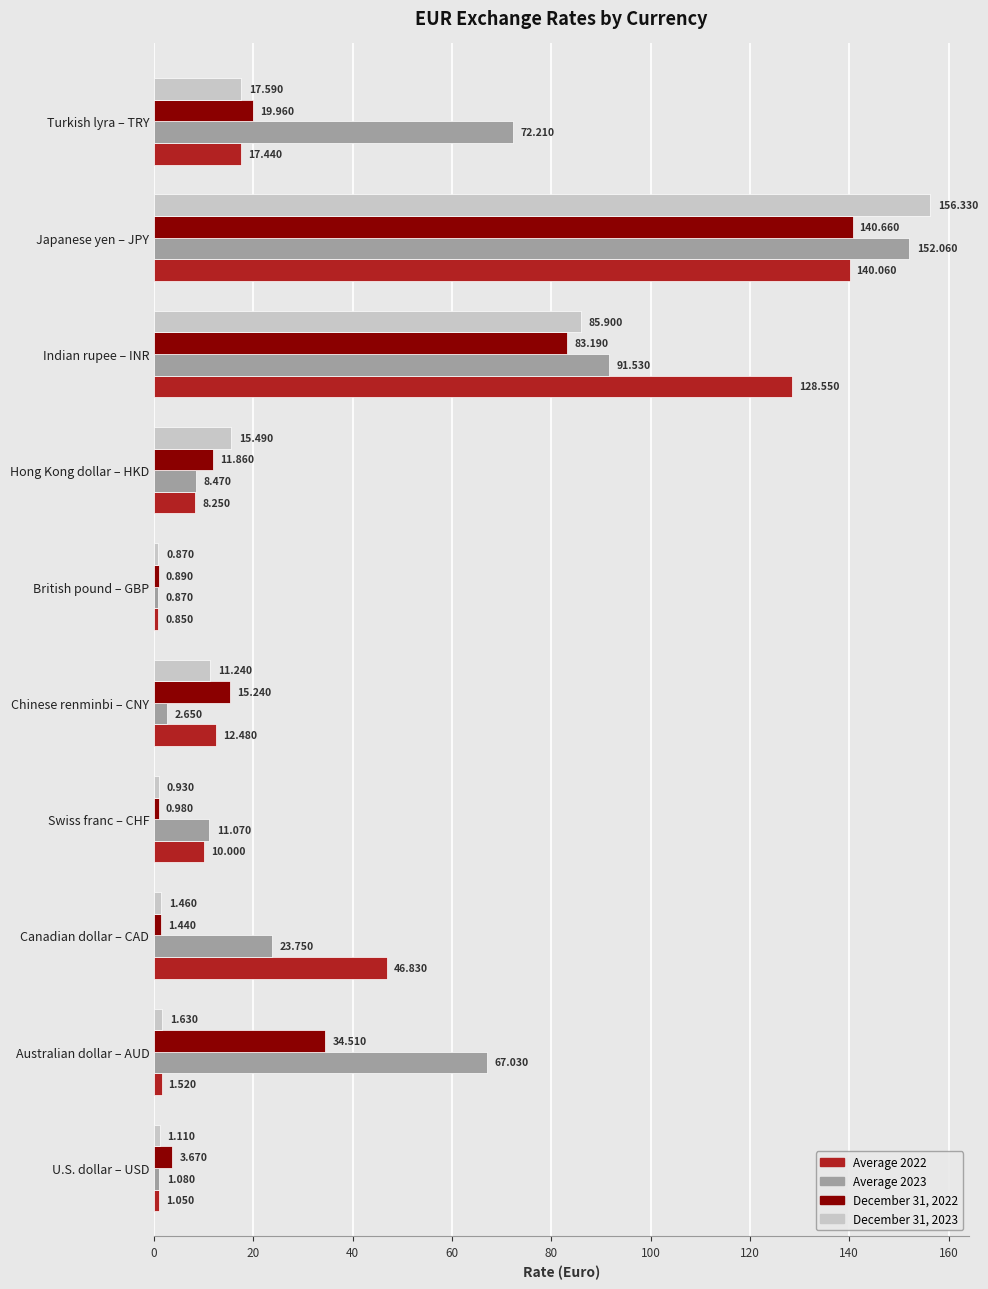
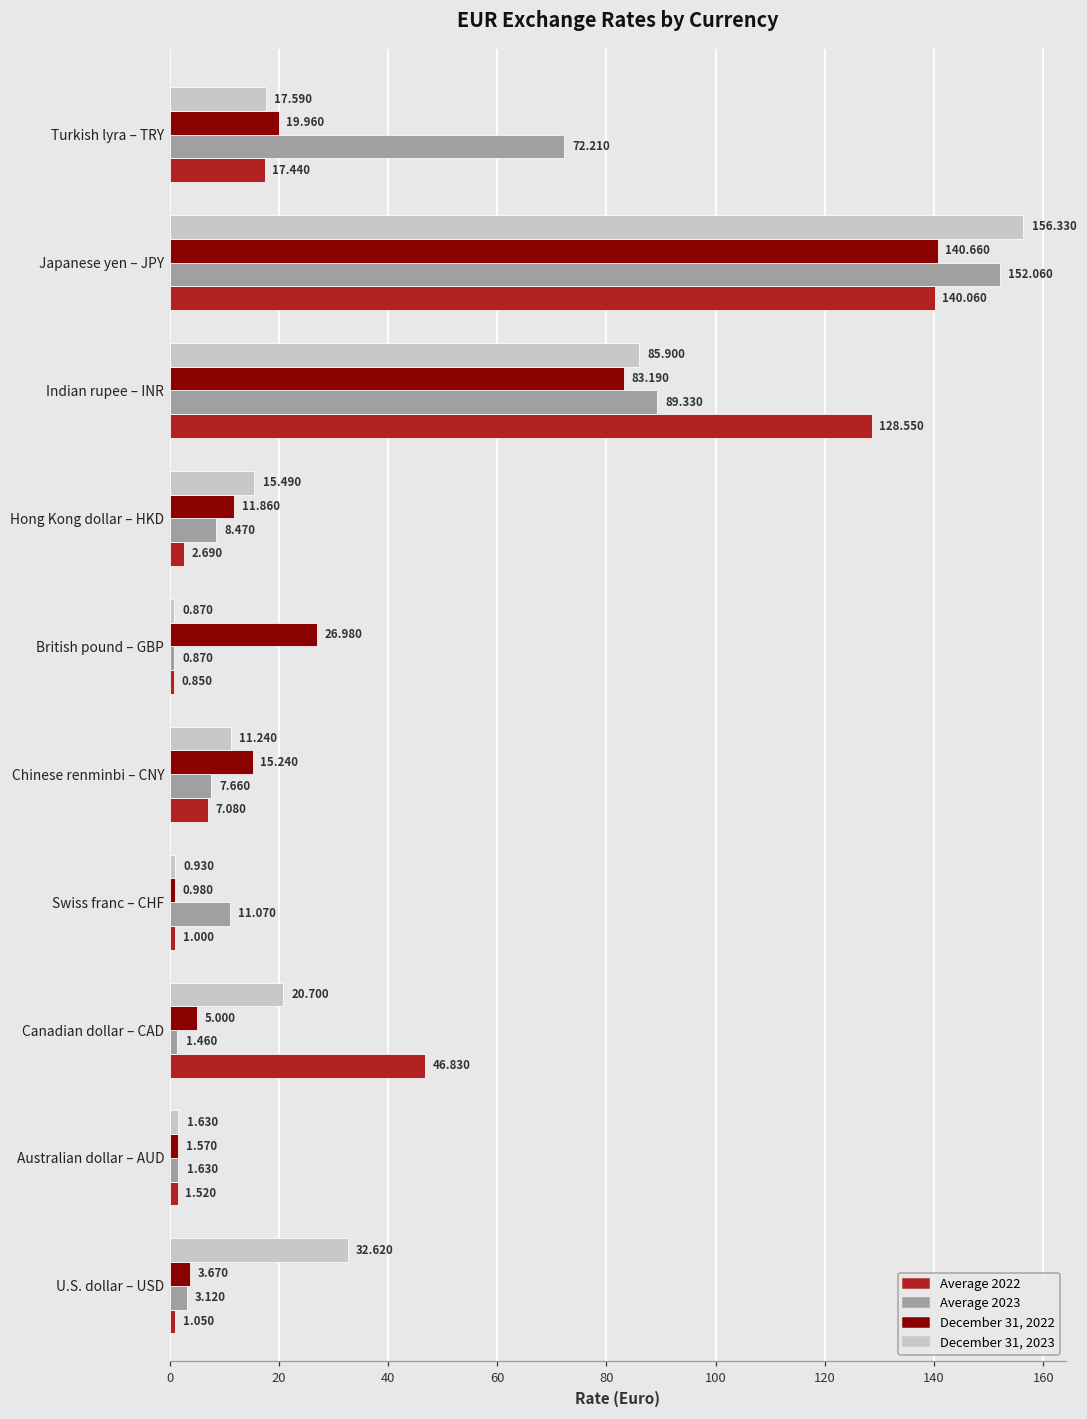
Average 2023, Indian rupee – INR: 91.530 -> 89.330
Average 2022, Hong Kong dollar – HKD: 8.250 -> 2.690
December 31, 2022, British pound – GBP: 0.890 -> 26.980
Average 2023, Chinese renminbi – CNY: 2.650 -> 7.660
Average 2022, Chinese renminbi – CNY: 12.480 -> 7.080
Average 2022, Swiss franc – CHF: 10.000 -> 1.000
December 31, 2023, Canadian dollar – CAD: 1.460 -> 20.700
December 31, 2022, Canadian dollar – CAD: 1.440 -> 5.000
Average 2023, Canadian dollar – CAD: 23.750 -> 1.460
December 31, 2022, Australian dollar – AUD: 34.510 -> 1.570
Average 2023, Australian dollar – AUD: 67.030 -> 1.630
December 31, 2023, U.S. dollar – USD: 1.110 -> 32.620
Average 2023, U.S. dollar – USD: 1.080 -> 3.120
